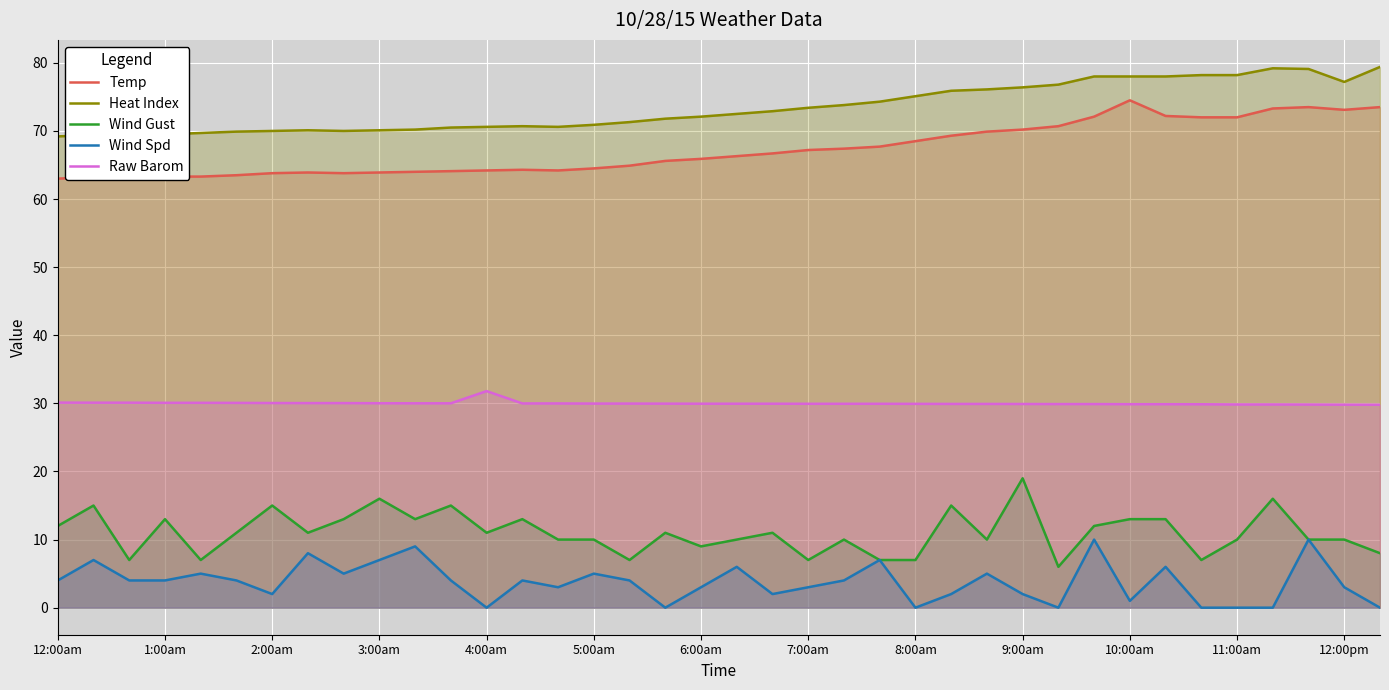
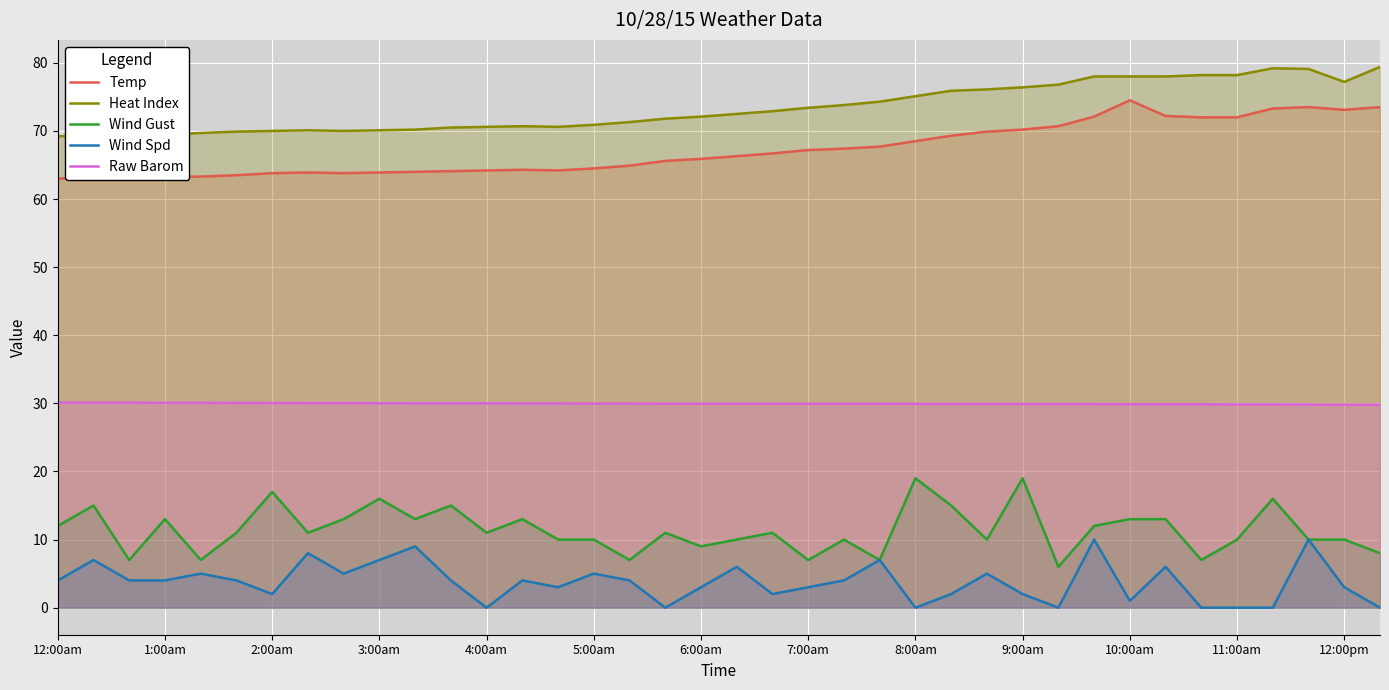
Wind Gust, 2:00am: 15 -> 17
Raw Barom, 4:00am: 32 -> 30
Wind Gust, 8:00am: 7 -> 19
